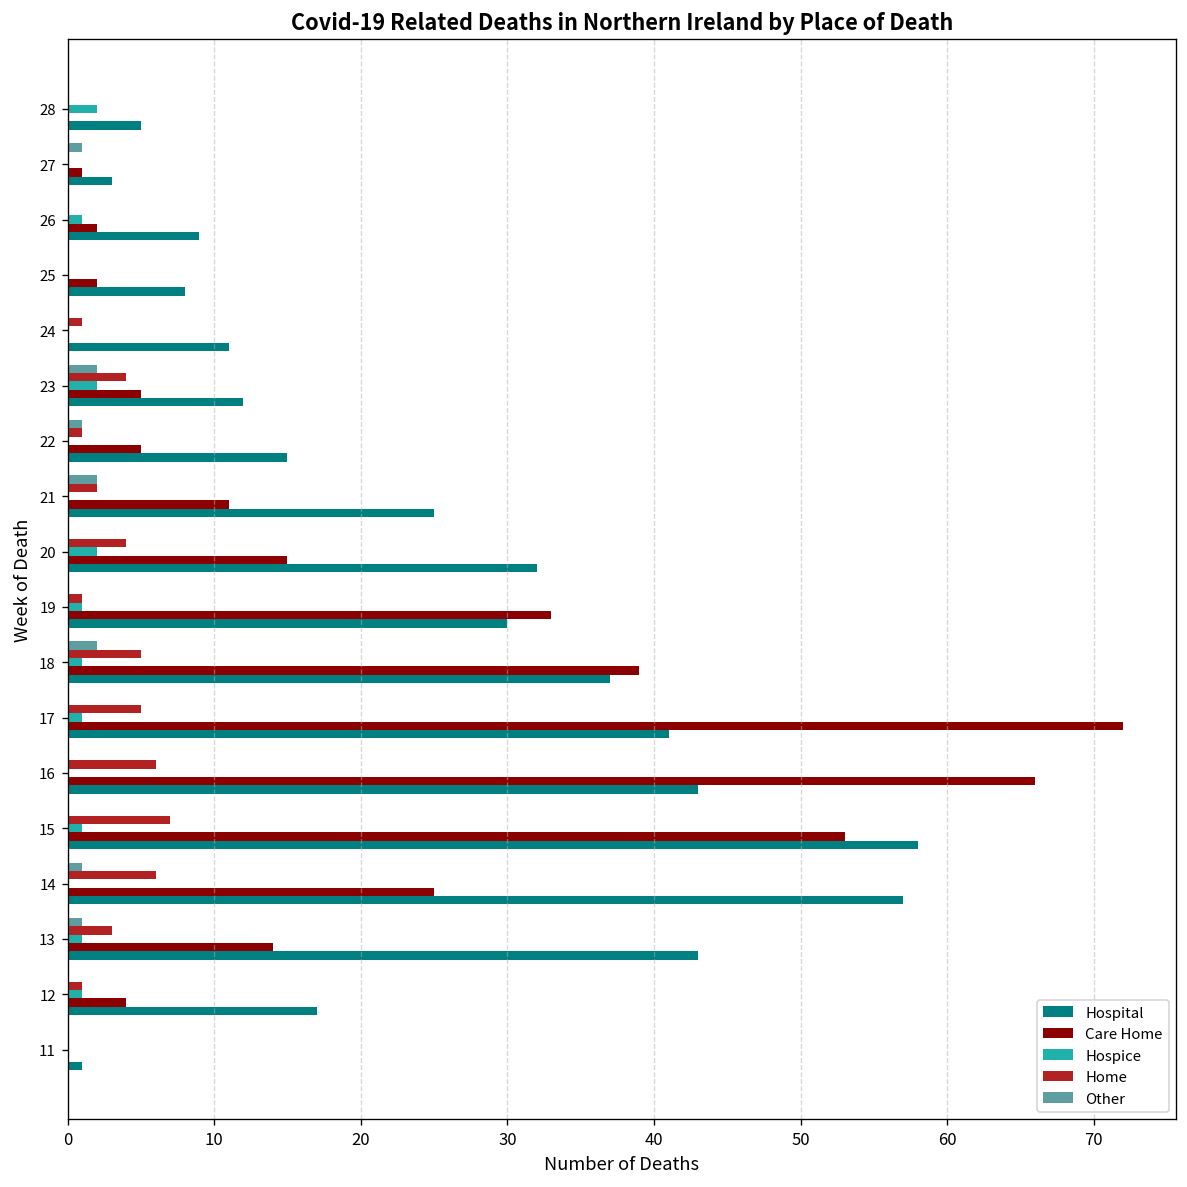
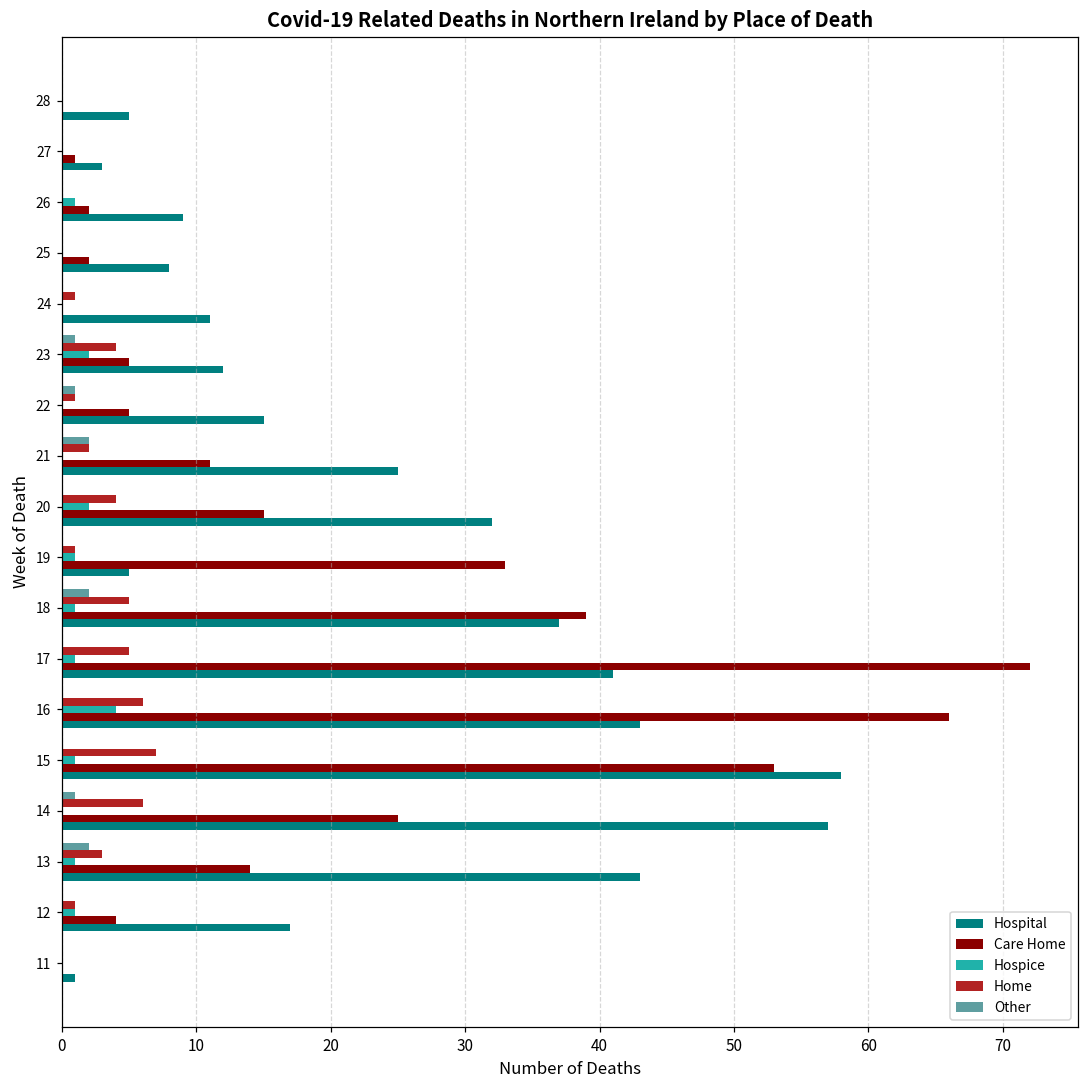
Hospice, 28: 2 -> 0
Other, 27: 1 -> 0
Other, 23: 2 -> 1
Hospital, 19: 30 -> 5
Hospice, 16: 0 -> 4
Other, 13: 1 -> 2
